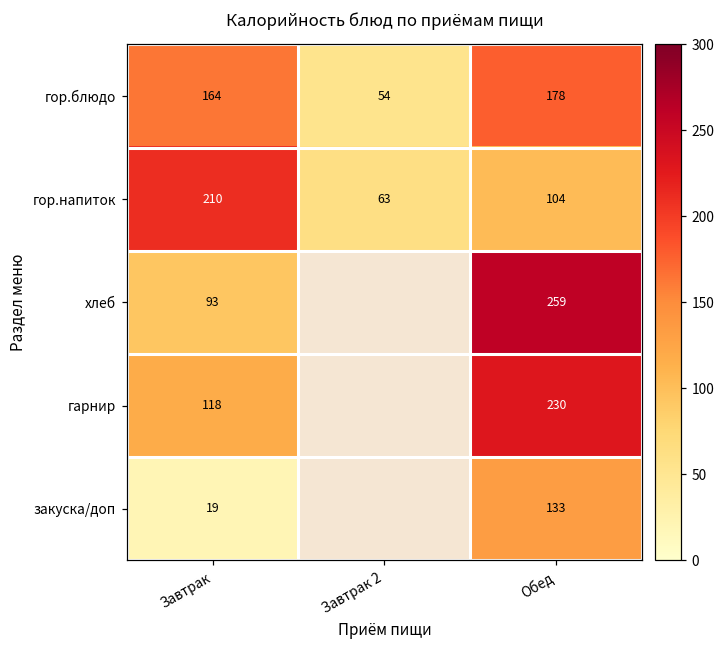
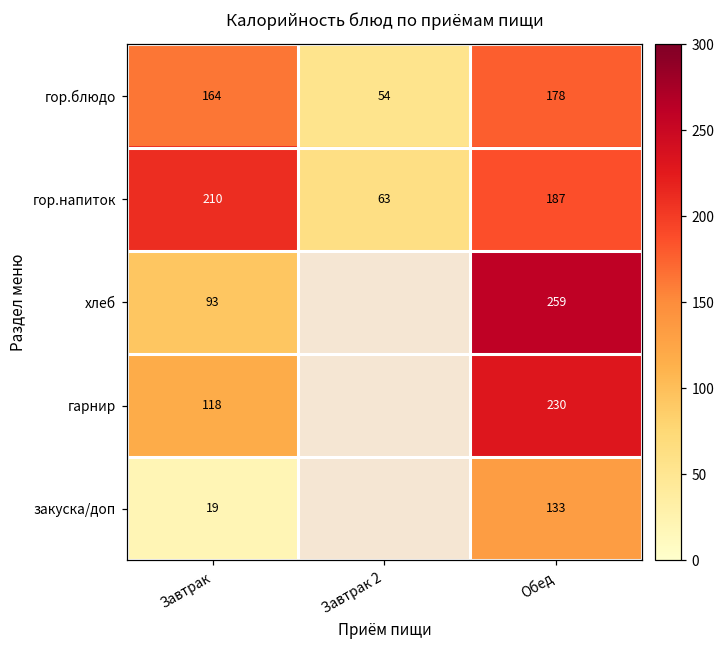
гор.напиток, Обед: 104 -> 187
